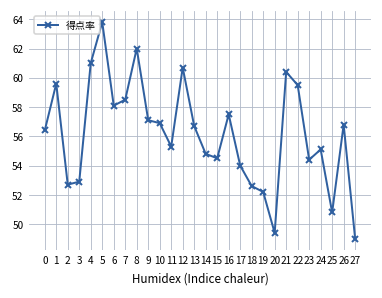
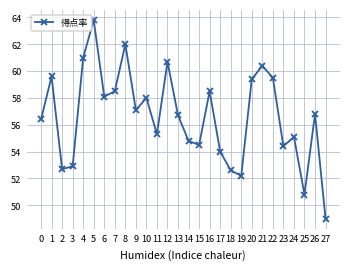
10: 56.9 -> 58.0
16: 57.5 -> 58.5
20: 49.4 -> 59.4
